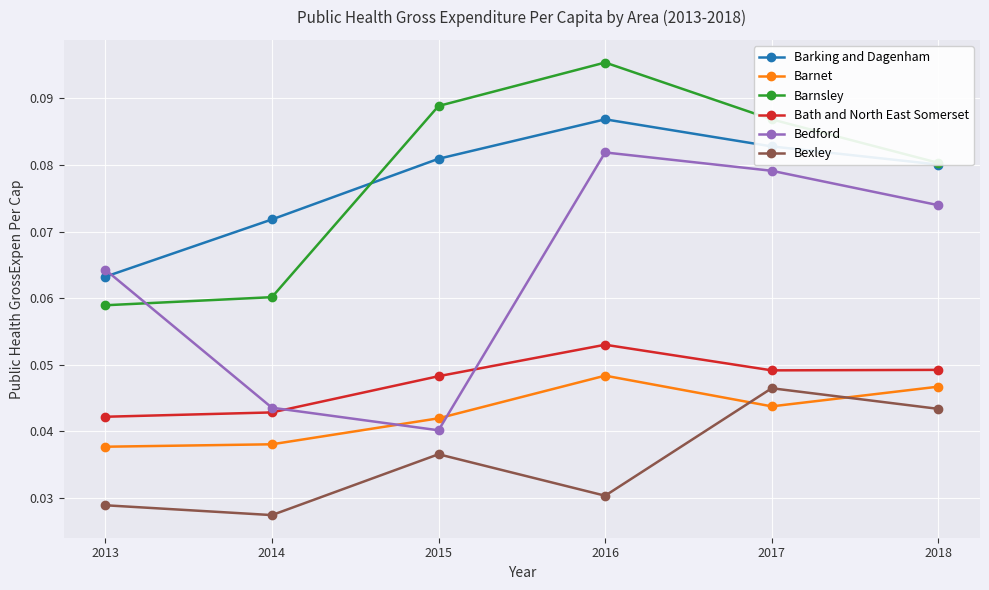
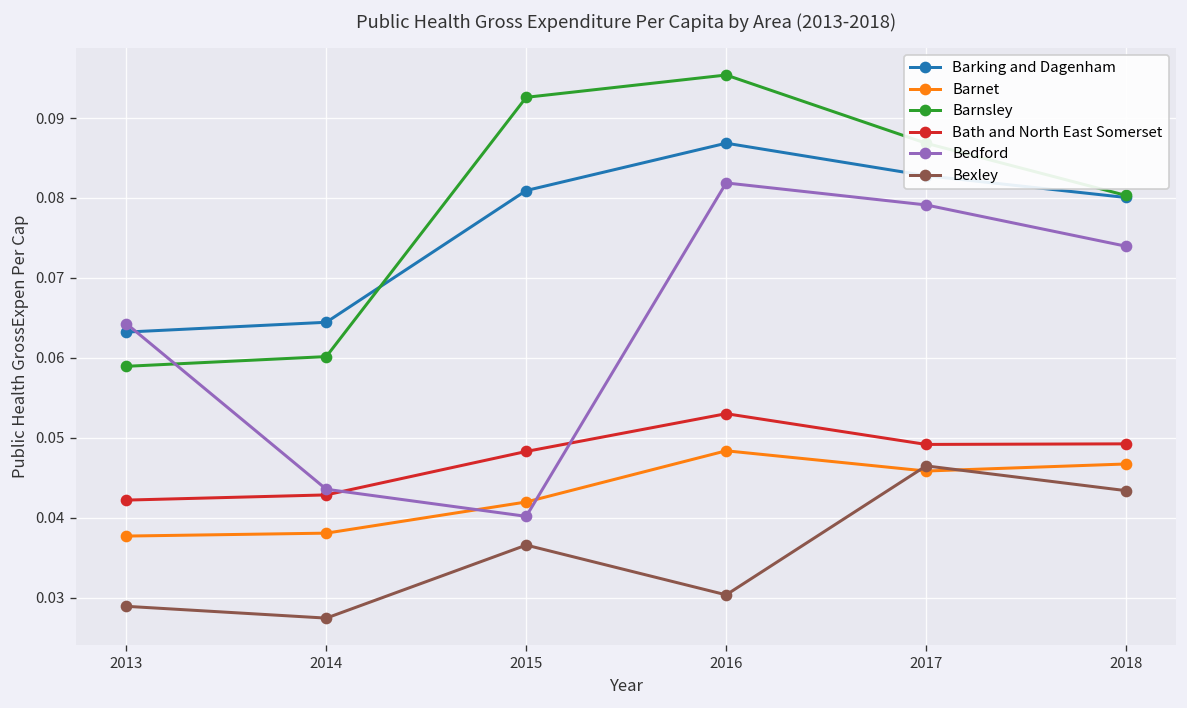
Barking and Dagenham, 2014: 0.072 -> 0.064
Barnsley, 2015: 0.089 -> 0.093
Barnet, 2017: 0.044 -> 0.046
